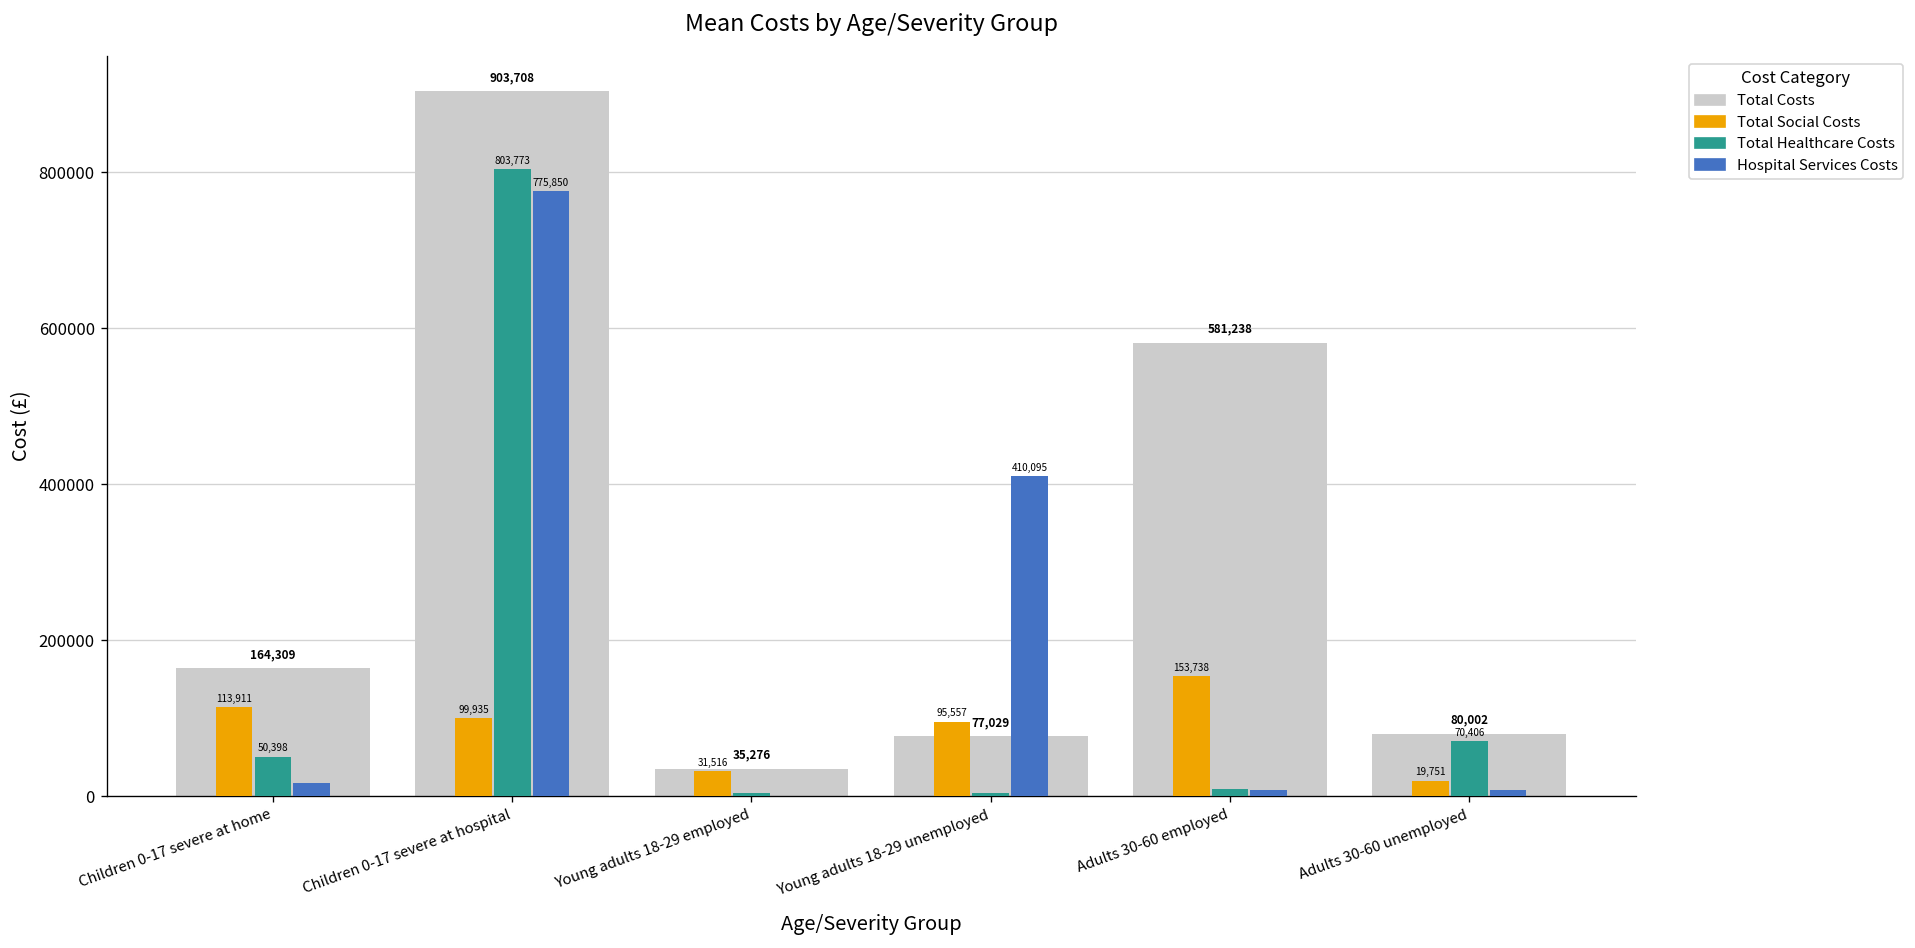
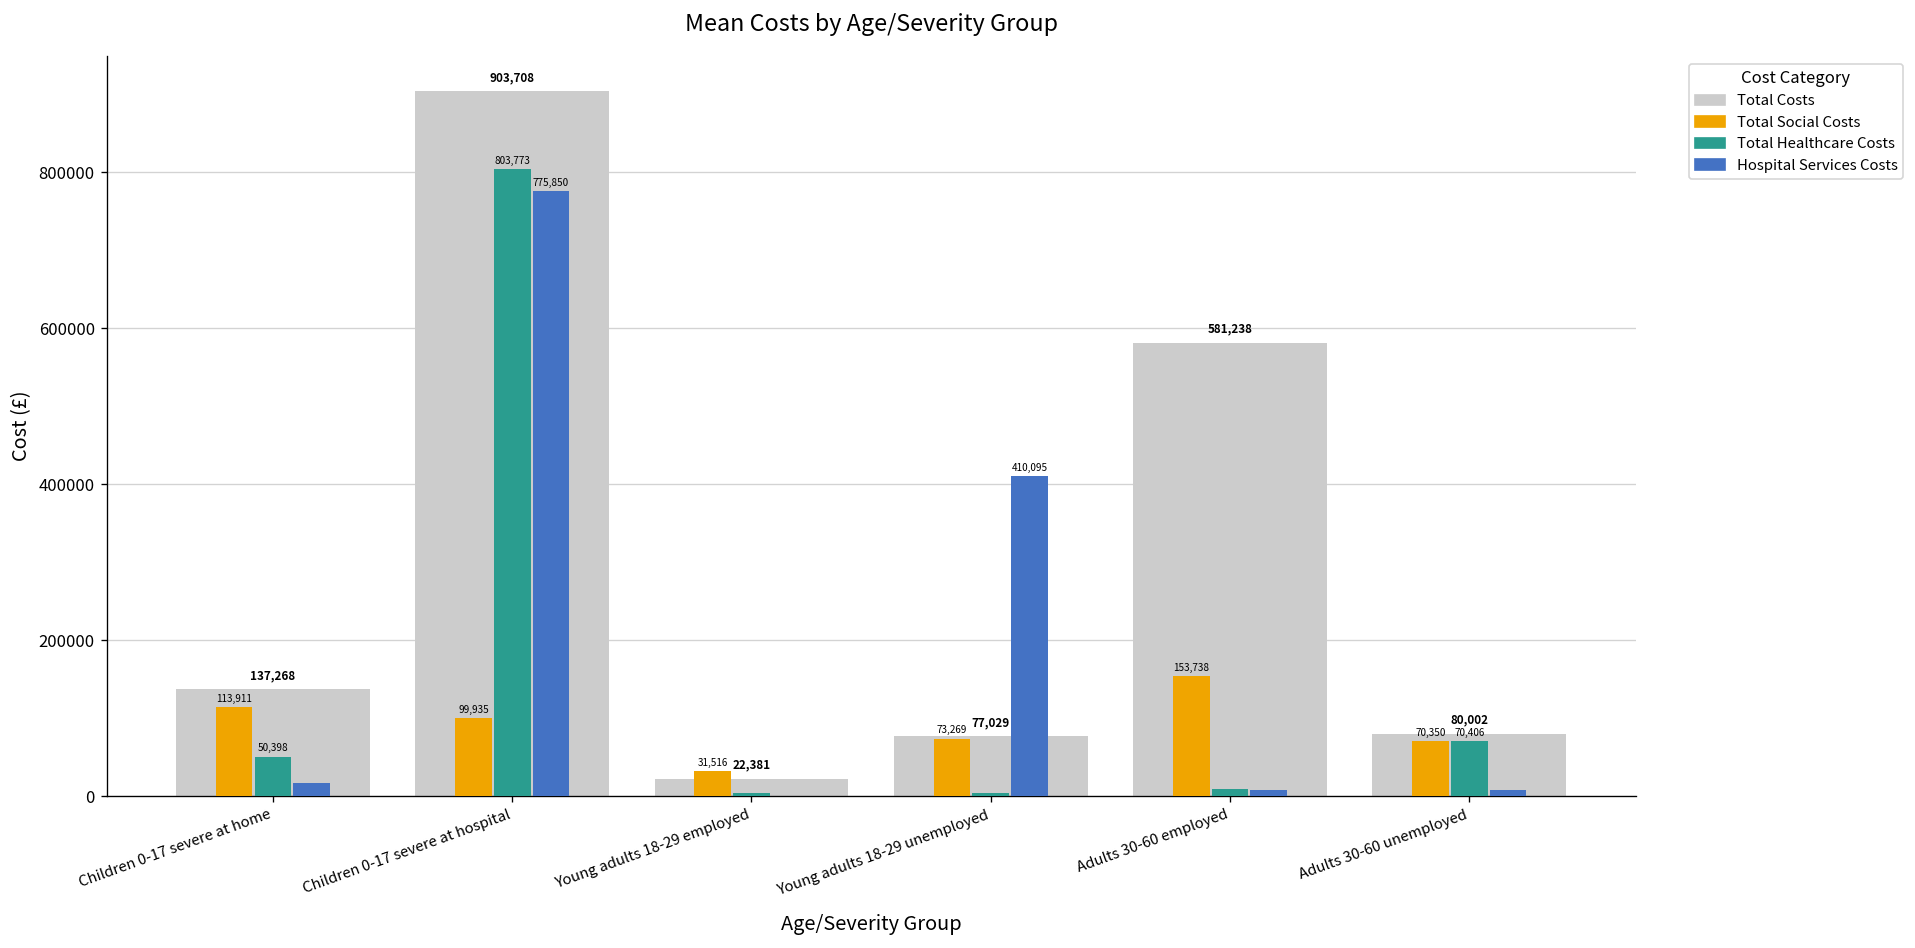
Total Costs, Children 0-17 severe at home: 164,309 -> 137,268
Total Costs, Young adults 18-29 employed: 35,276 -> 22,381
Total Social Costs, Young adults 18-29 unemployed: 95,557 -> 73,269
Total Social Costs, Adults 30-60 unemployed: 19,751 -> 70,350
